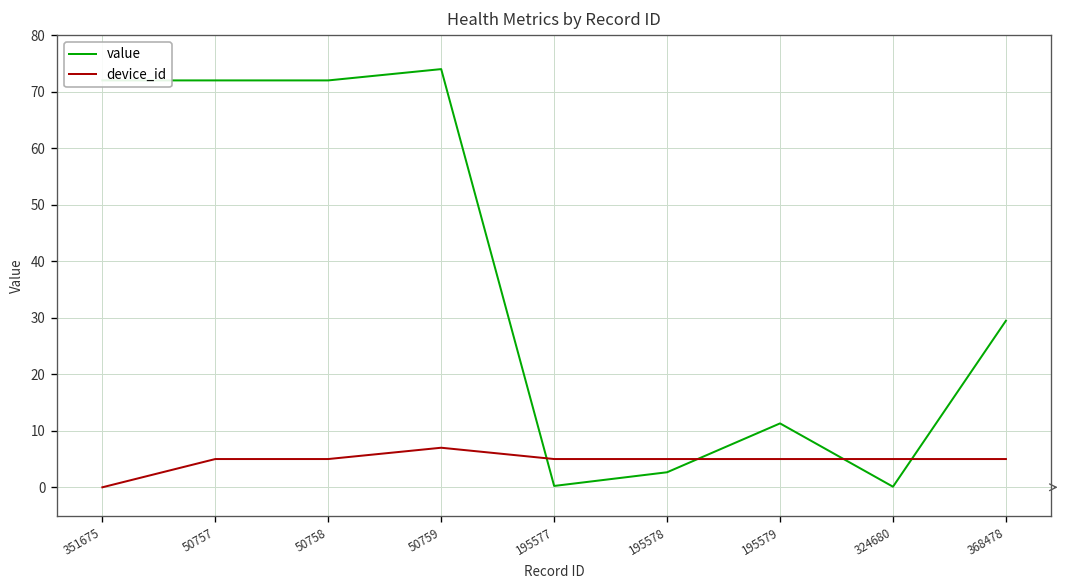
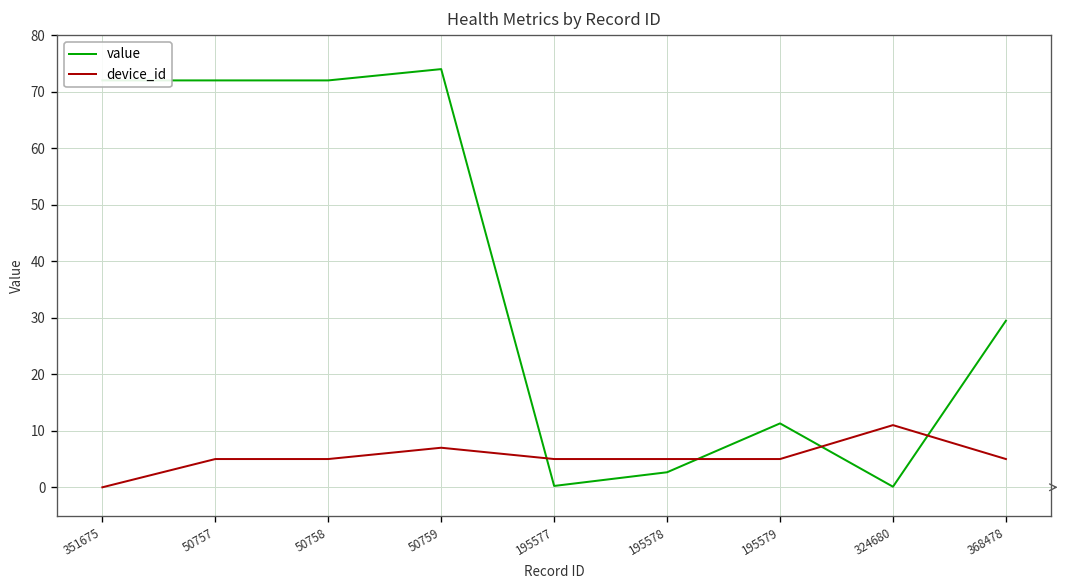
device_id, 324680: 5 -> 11
